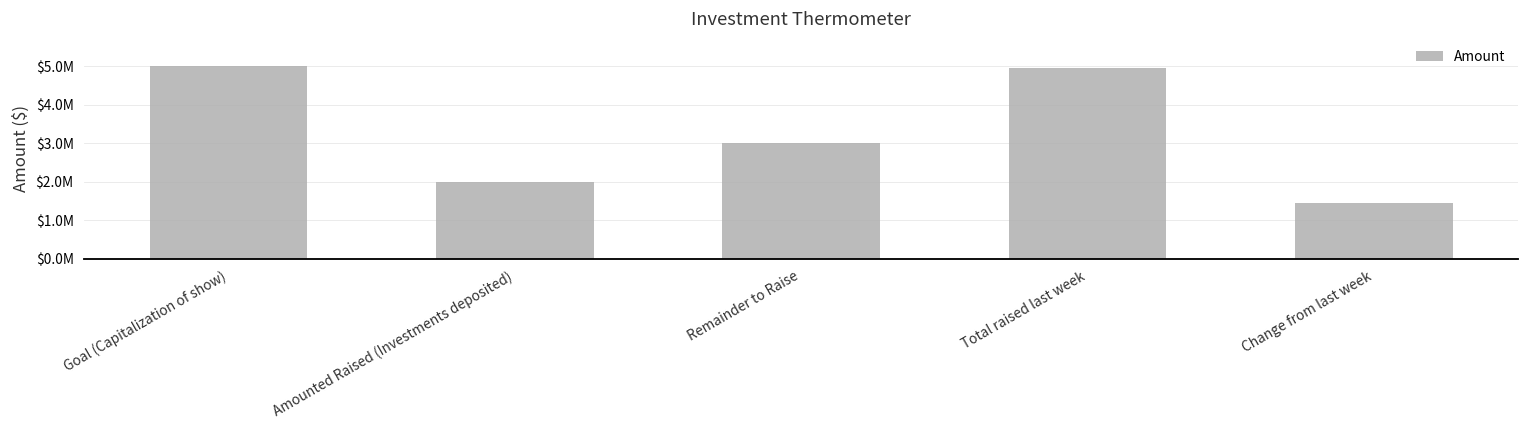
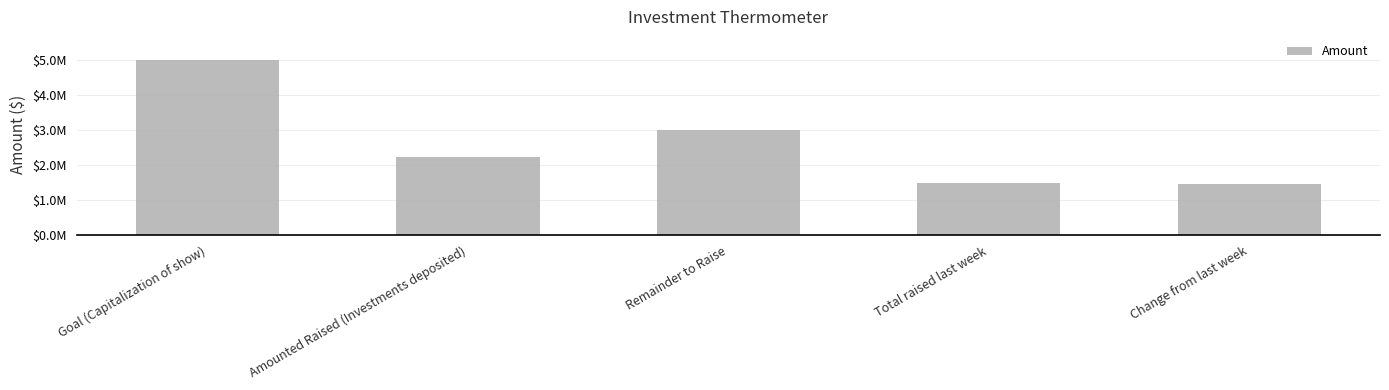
Amounted Raised (Investments deposited): $2000000 -> $2200000
Total raised last week: $4900000 -> $1500000
